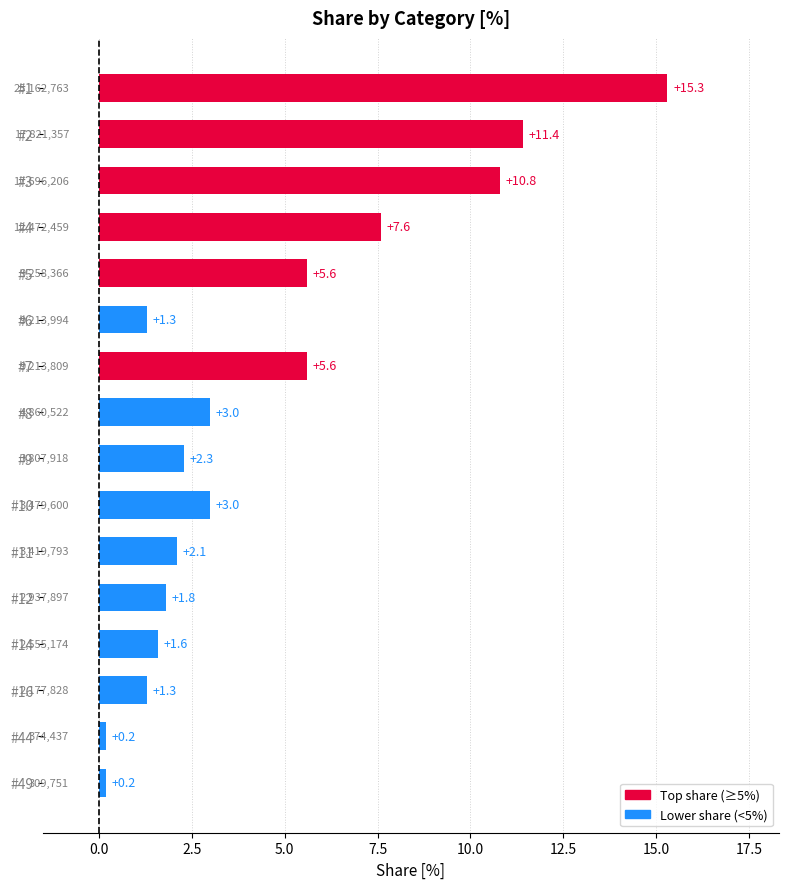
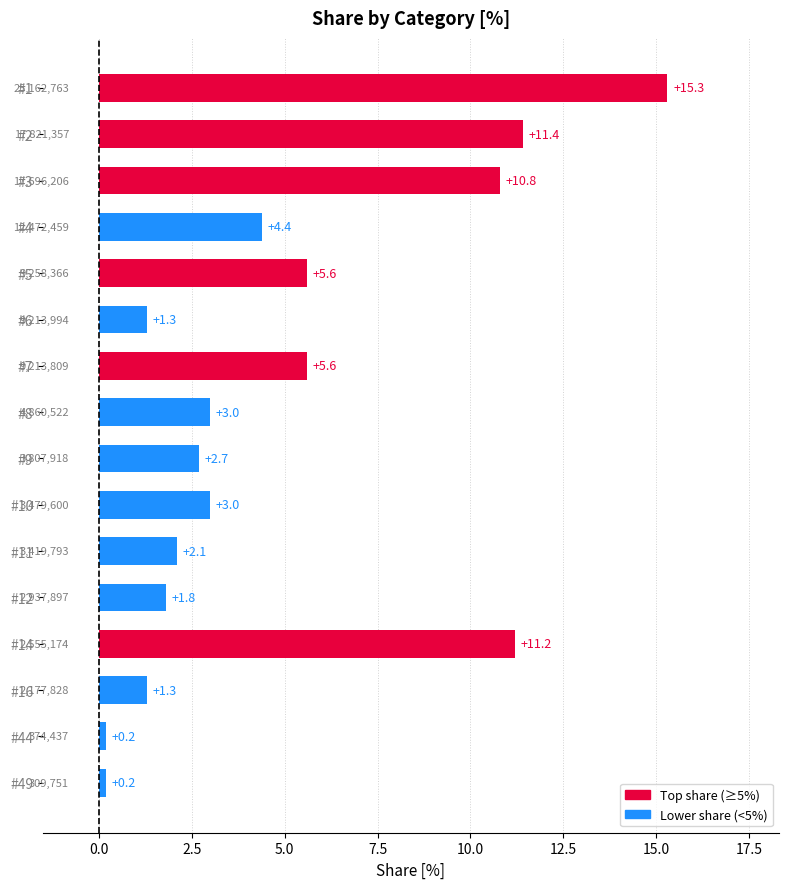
#4: +7.6 -> +4.4
#9: +2.3 -> +2.7
#14: +1.6 -> +11.2
